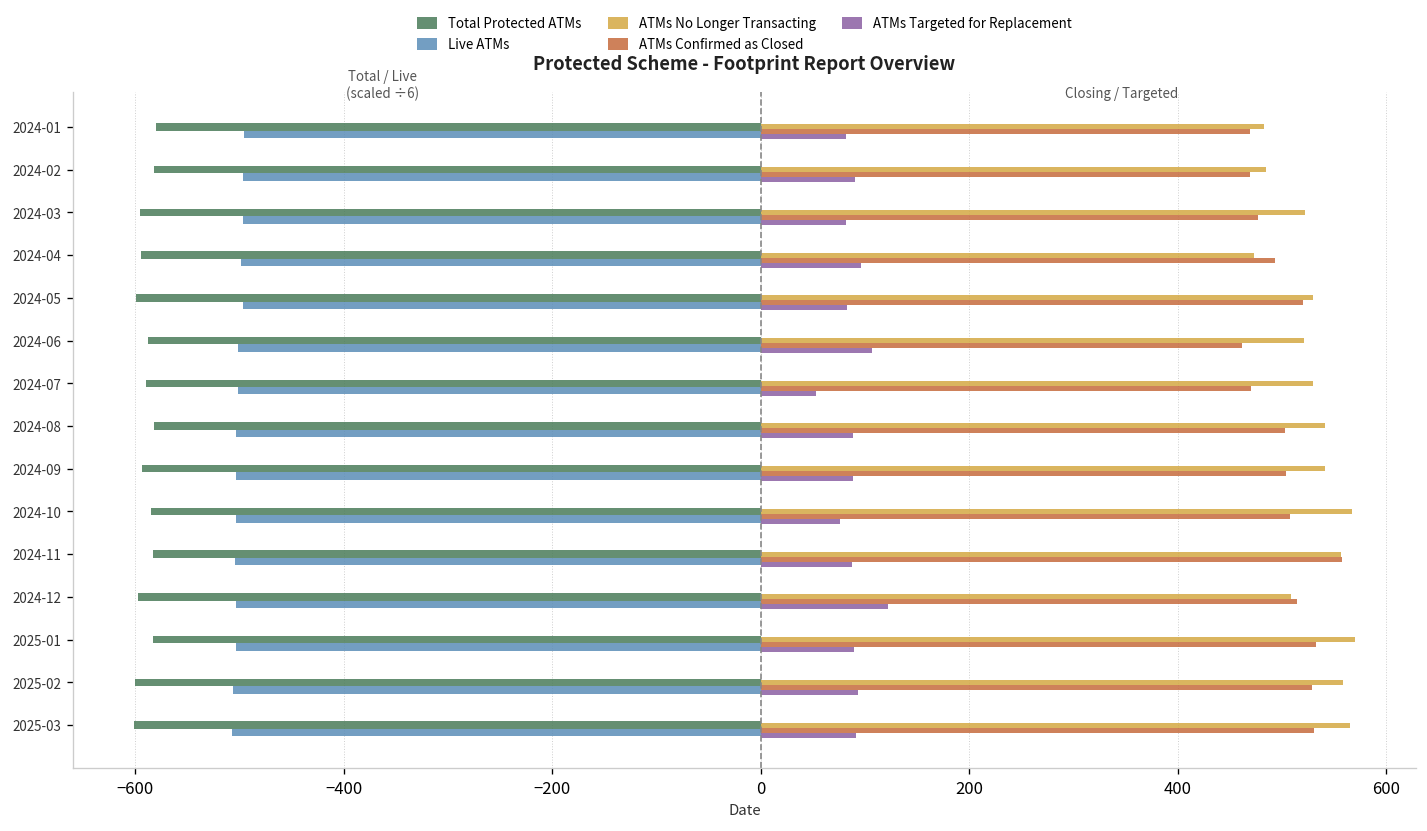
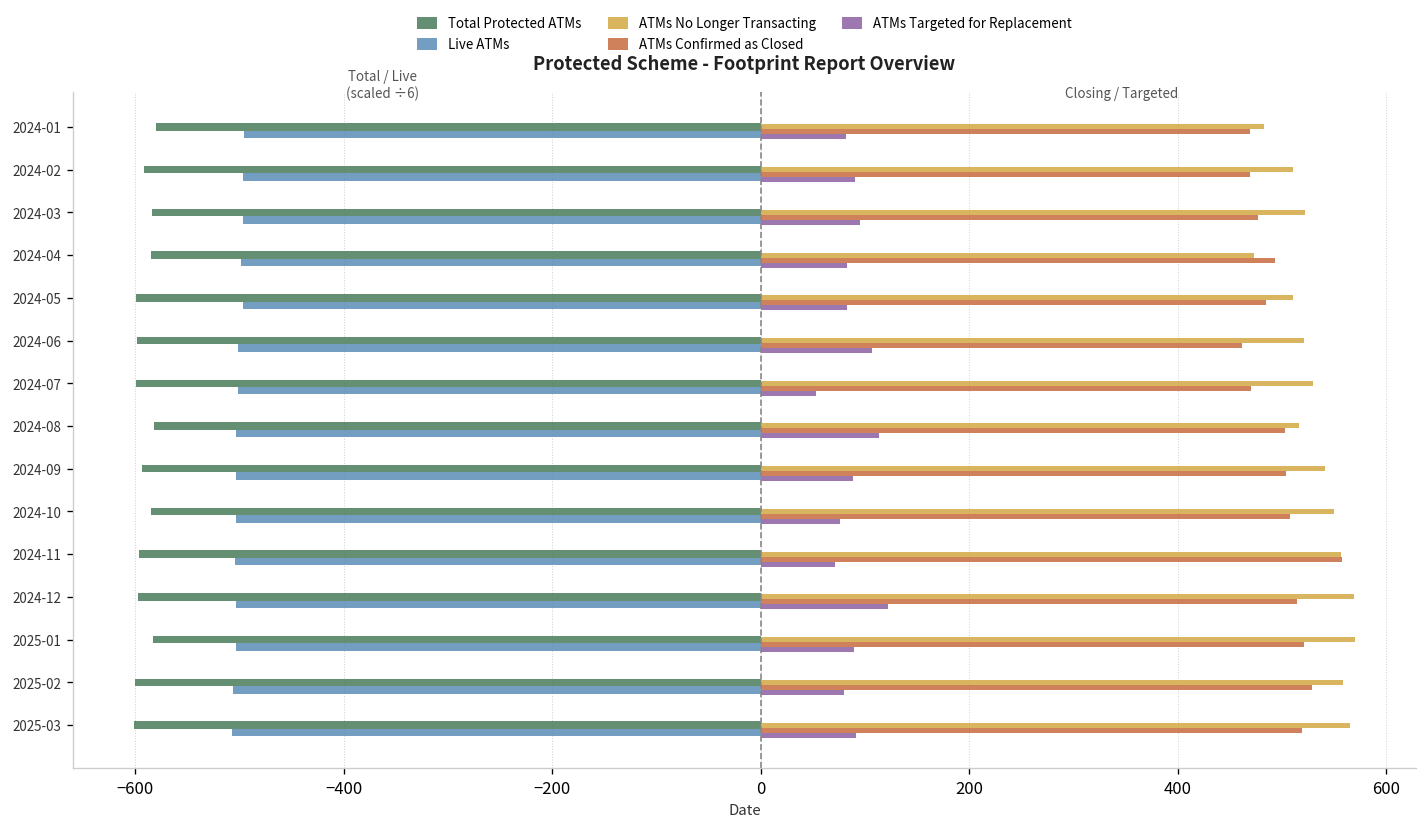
Total Protected ATMs, 2024-02: -580 -> -590
ATMs No Longer Transacting, 2024-02: 490 -> 510
Total Protected ATMs, 2024-03: -600 -> -580
ATMs Targeted for Replacement, 2024-03: 80 -> 100
Total Protected ATMs, 2024-04: -594 -> -585
ATMs Targeted for Replacement, 2024-04: 100 -> 80
ATMs No Longer Transacting, 2024-05: 530 -> 510
ATMs Confirmed as Closed, 2024-05: 520 -> 490
Total Protected ATMs, 2024-06: -590 -> -600
Total Protected ATMs, 2024-07: -590 -> -600
ATMs No Longer Transacting, 2024-08: 540 -> 520
ATMs Targeted for Replacement, 2024-08: 90 -> 110
ATMs No Longer Transacting, 2024-10: 570 -> 550
Total Protected ATMs, 2024-11: -580 -> -600
ATMs Targeted for Replacement, 2024-11: 90 -> 70
ATMs No Longer Transacting, 2024-12: 510 -> 570
ATMs Confirmed as Closed, 2025-01: 530 -> 520
ATMs Targeted for Replacement, 2025-02: 90 -> 80
ATMs Confirmed as Closed, 2025-03: 530 -> 520
